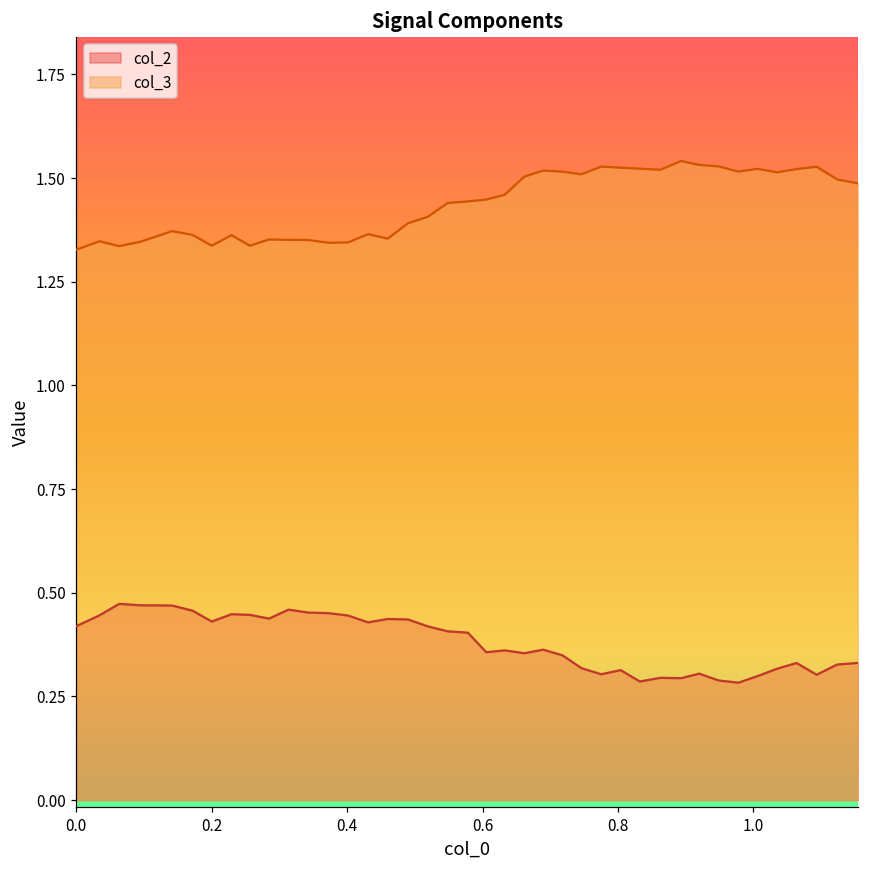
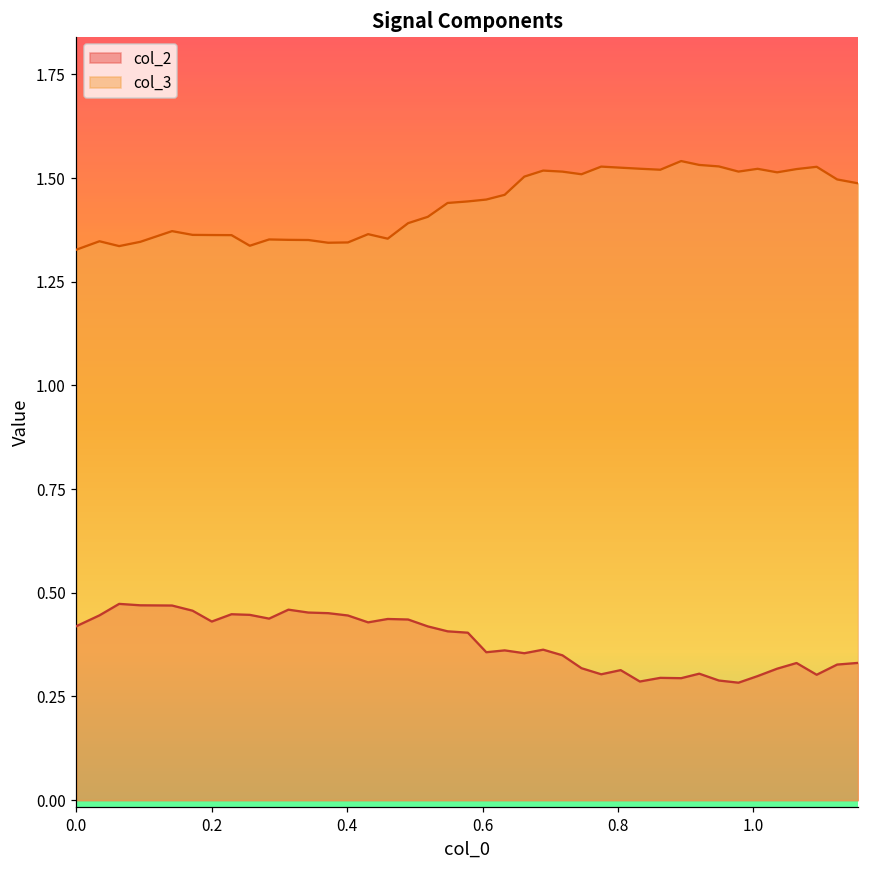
col_3, 0.2: 1.34 -> 1.36
